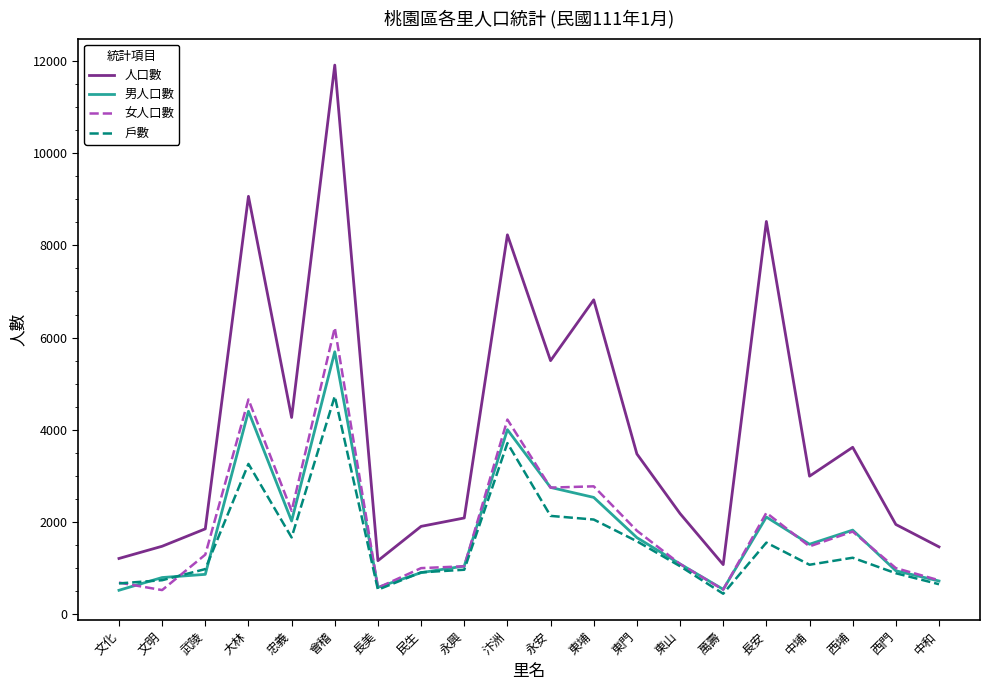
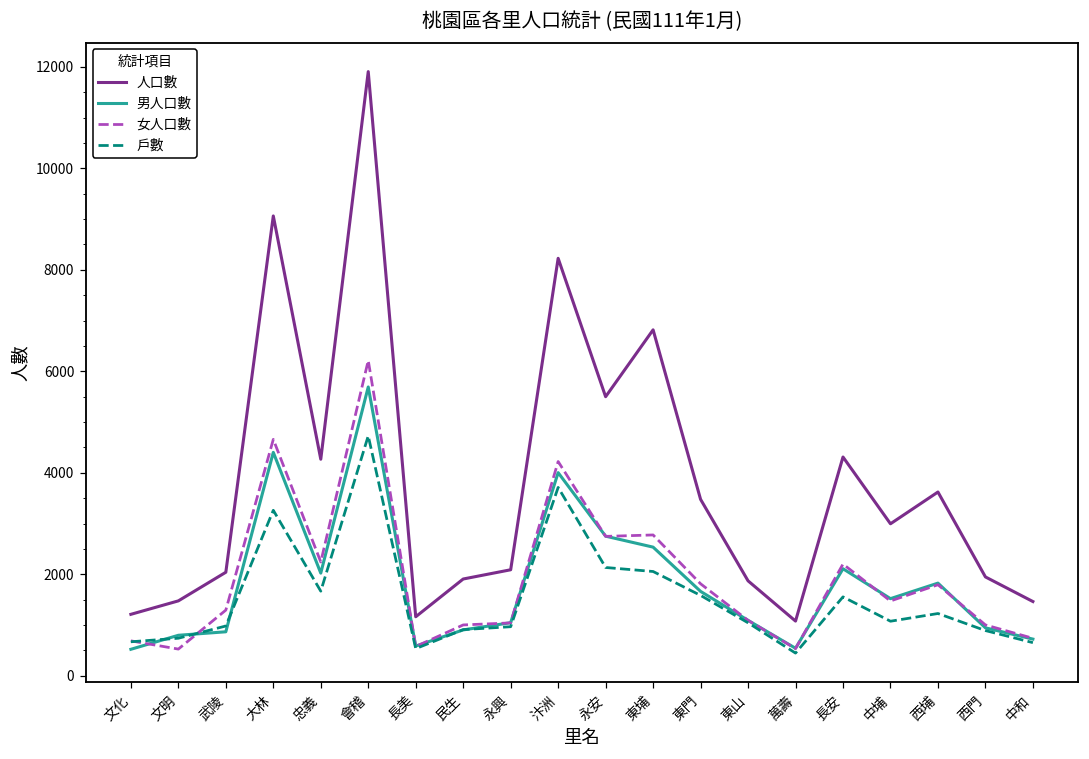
人口數, 武陵: 1900 -> 2000
人口數, 東山: 2200 -> 1900
人口數, 長安: 8500 -> 4300
